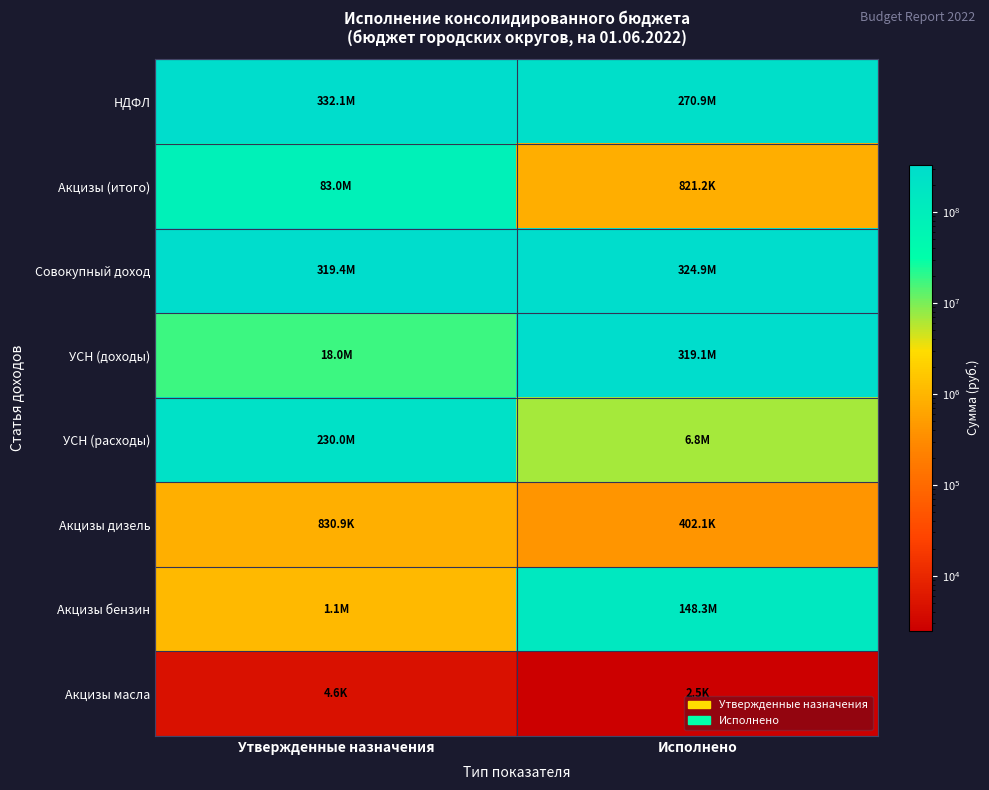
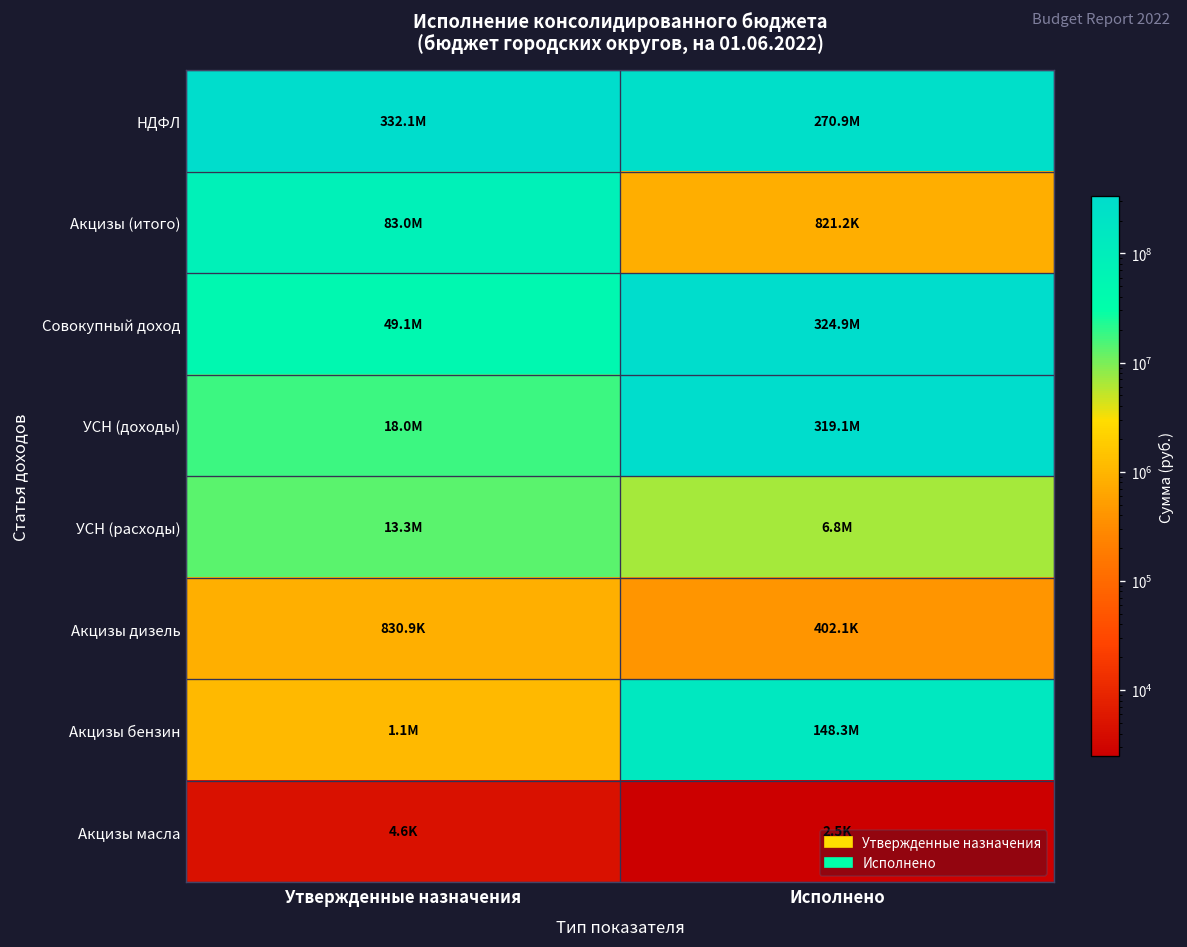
Совокупный доход, Утвержденные назначения: 319.4M -> 49.1M
УСН (расходы), Утвержденные назначения: 230.0M -> 13.3M
